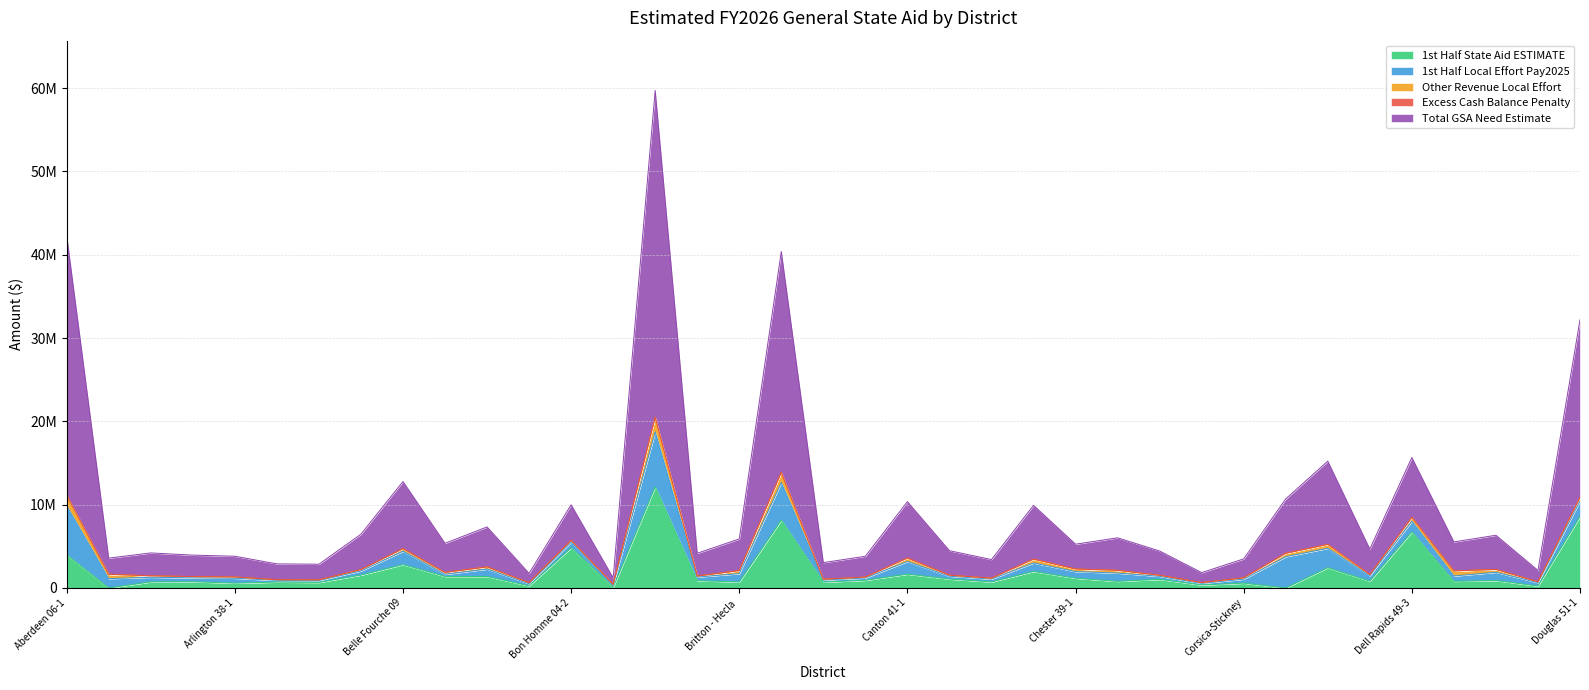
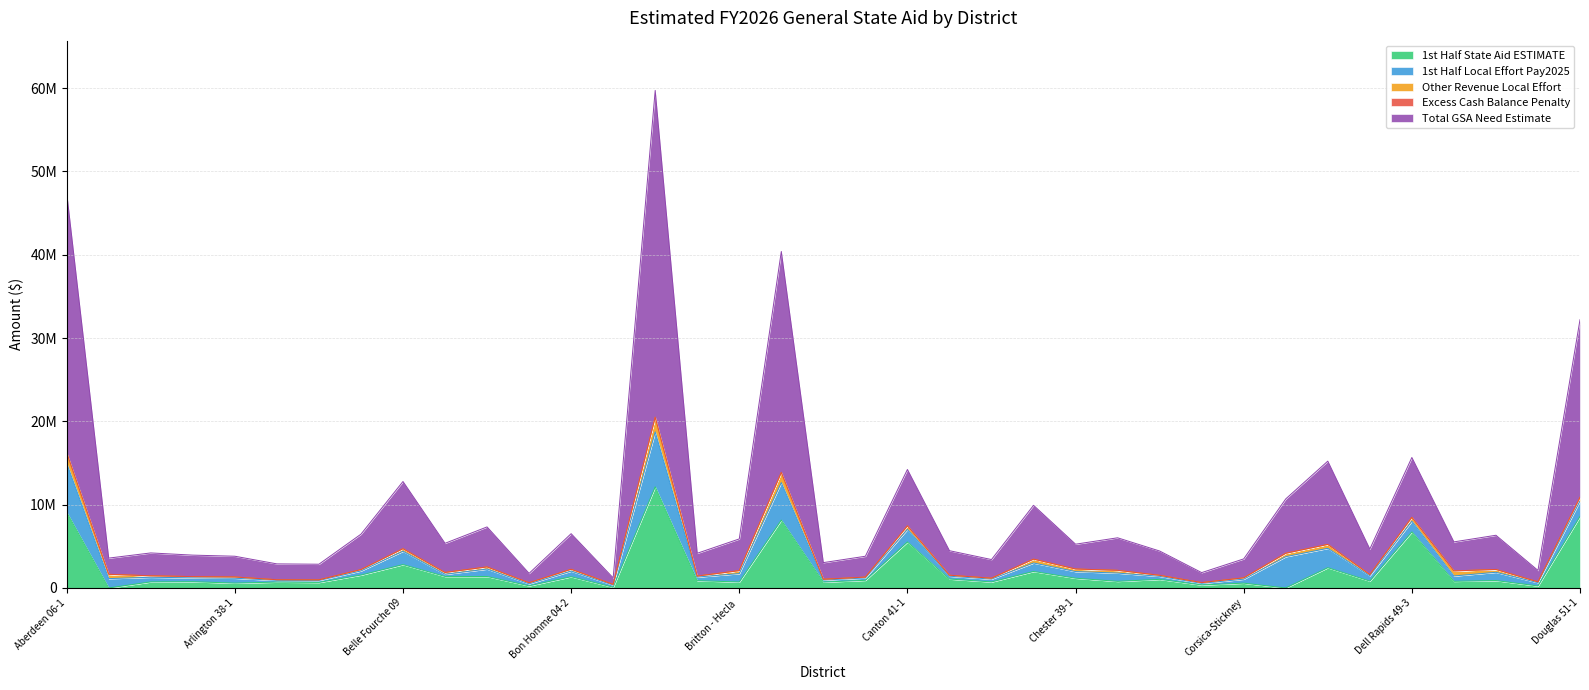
1st Half State Aid ESTIMATE, Aberdeen 06-1: 4000000 -> 9000000
1st Half State Aid ESTIMATE, Bon Homme 04-2: 5000000 -> 1000000
1st Half State Aid ESTIMATE, Canton 41-1: 2000000 -> 6000000
